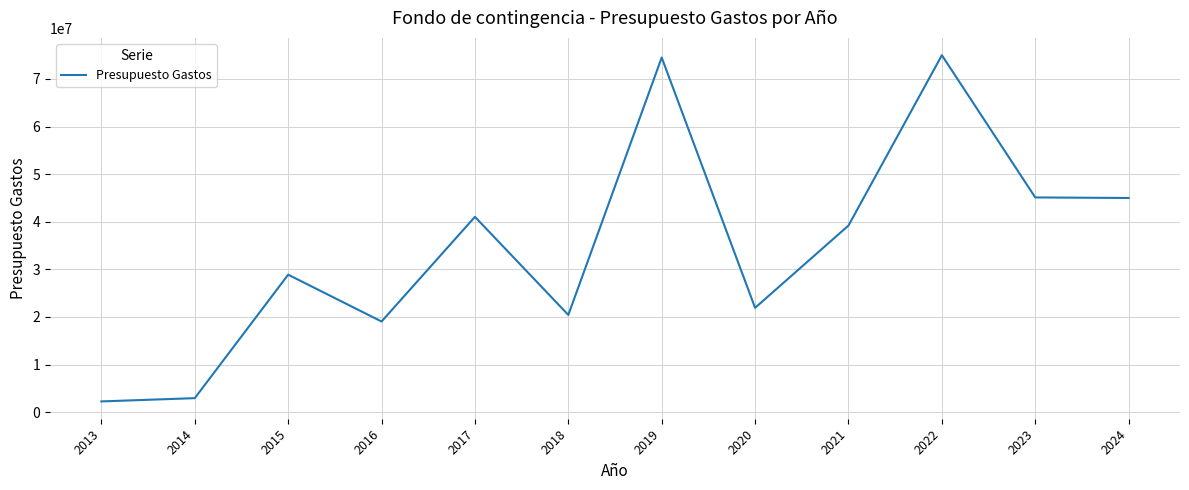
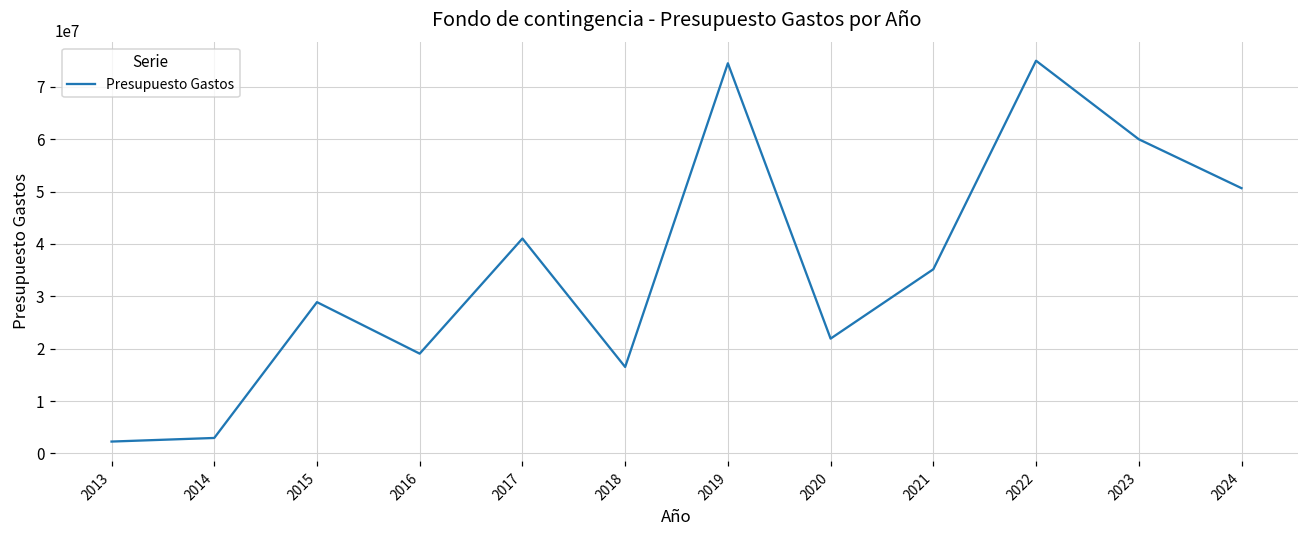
2018: 20000000 -> 17000000
2021: 39000000 -> 35000000
2023: 45000000 -> 60000000
2024: 45000000 -> 51000000
